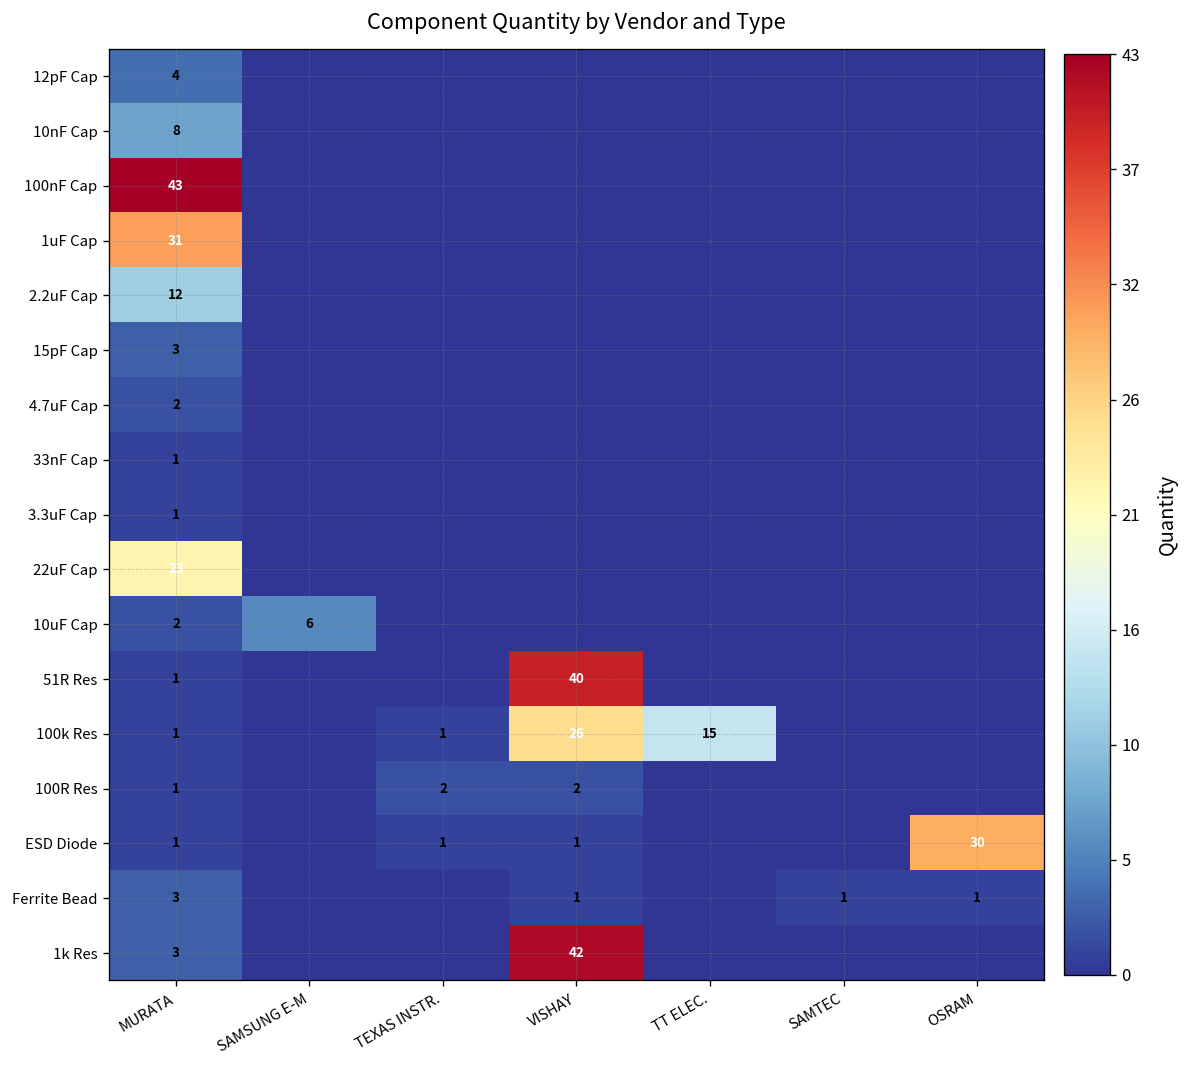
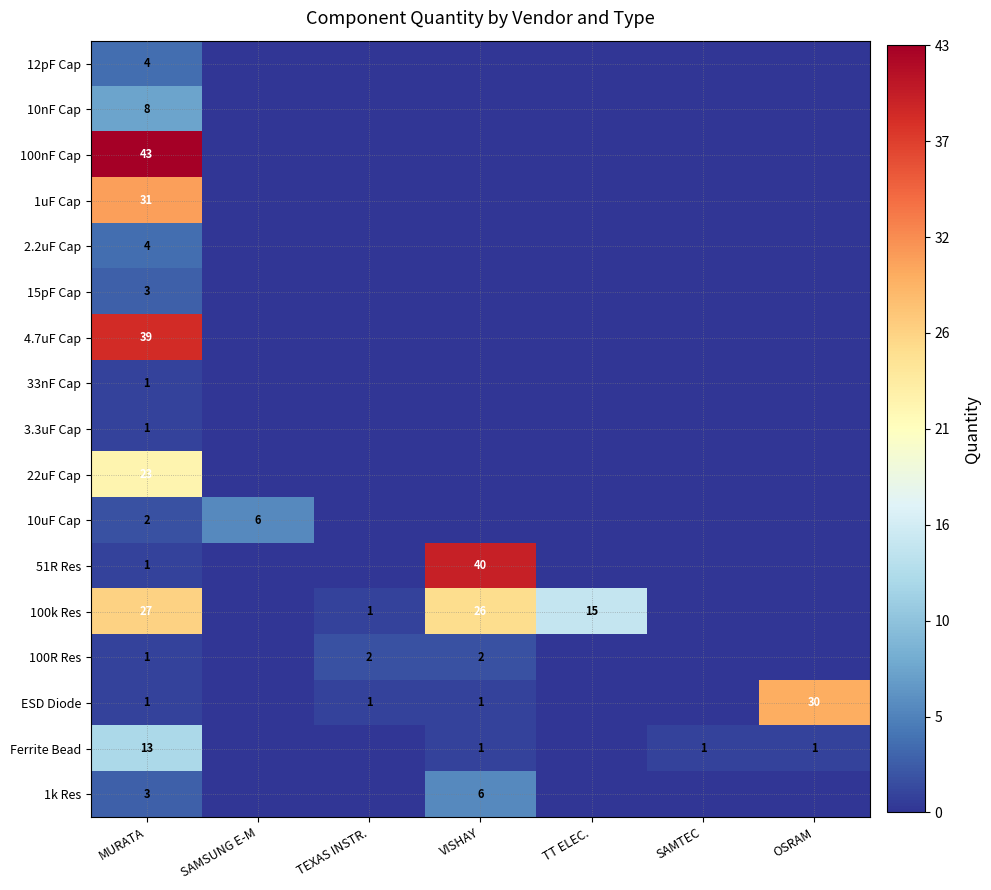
2.2uF Cap, MURATA: 12 -> 4
4.7uF Cap, MURATA: 2 -> 39
100k Res, MURATA: 1 -> 27
Ferrite Bead, MURATA: 3 -> 13
1k Res, VISHAY: 42 -> 6
